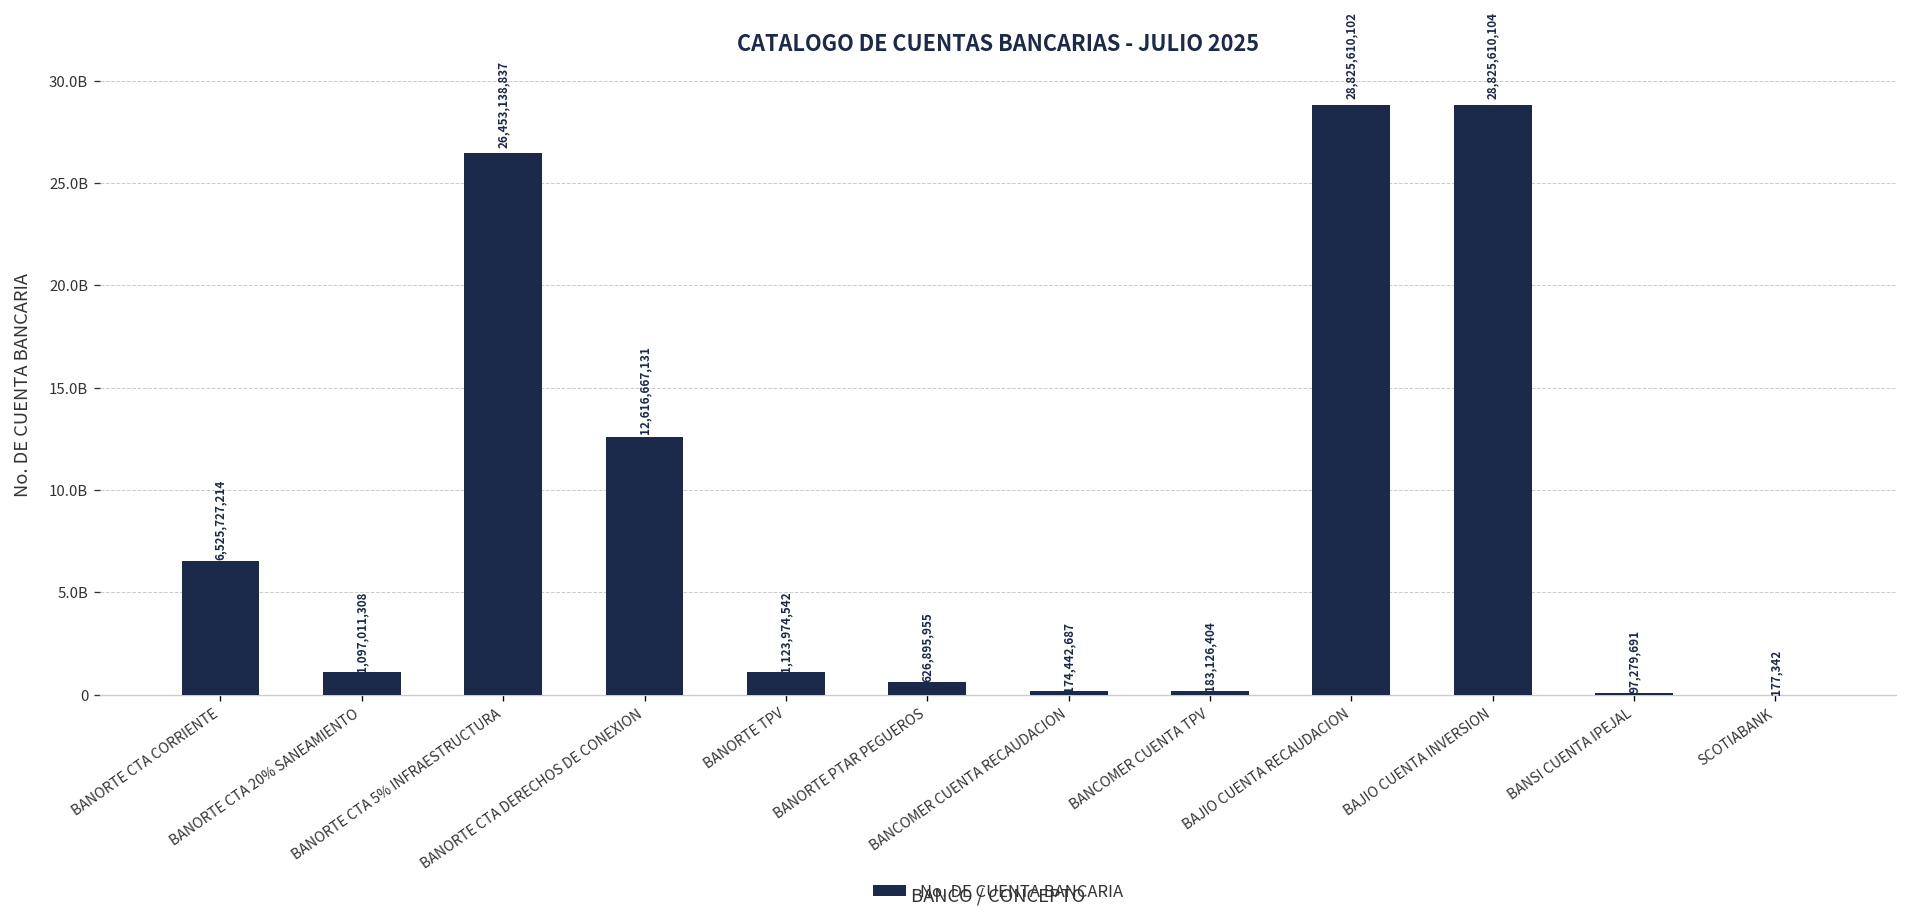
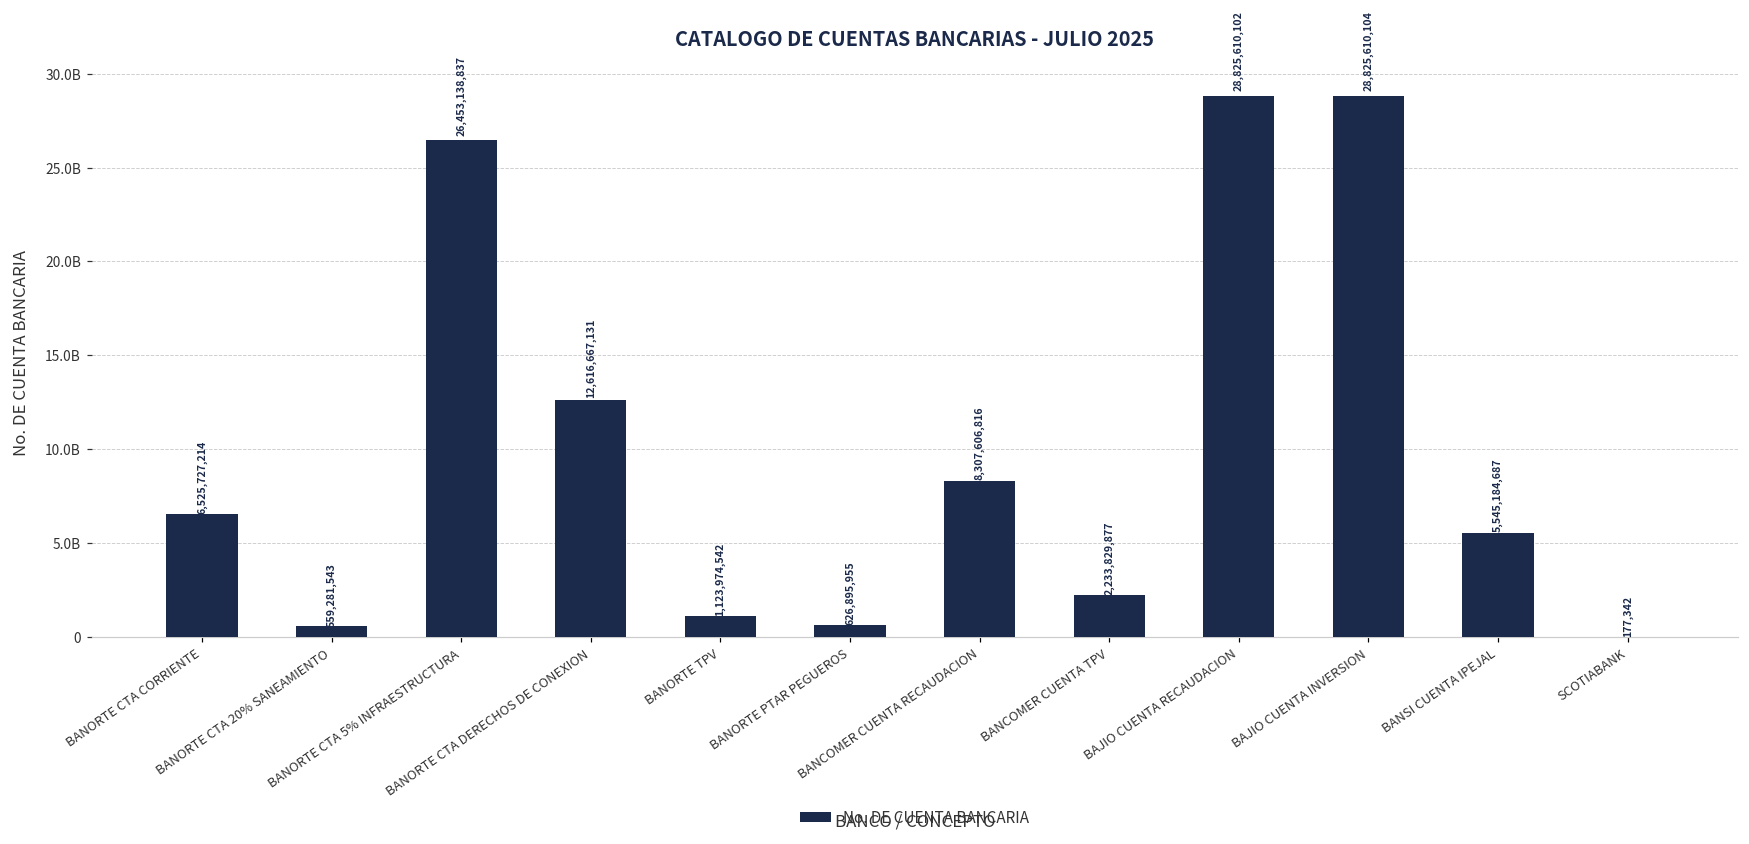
BANORTE CTA 20% SANEAMIENTO: 1,097,011,308 -> 559,281,543
BANCOMER CUENTA RECAUDACION: 174,442,687 -> 8,307,606,816
BANCOMER CUENTA TPV: 183,126,404 -> 2,233,829,877
BANSI CUENTA IPEJAL: 97,279,691 -> 5,545,184,687
